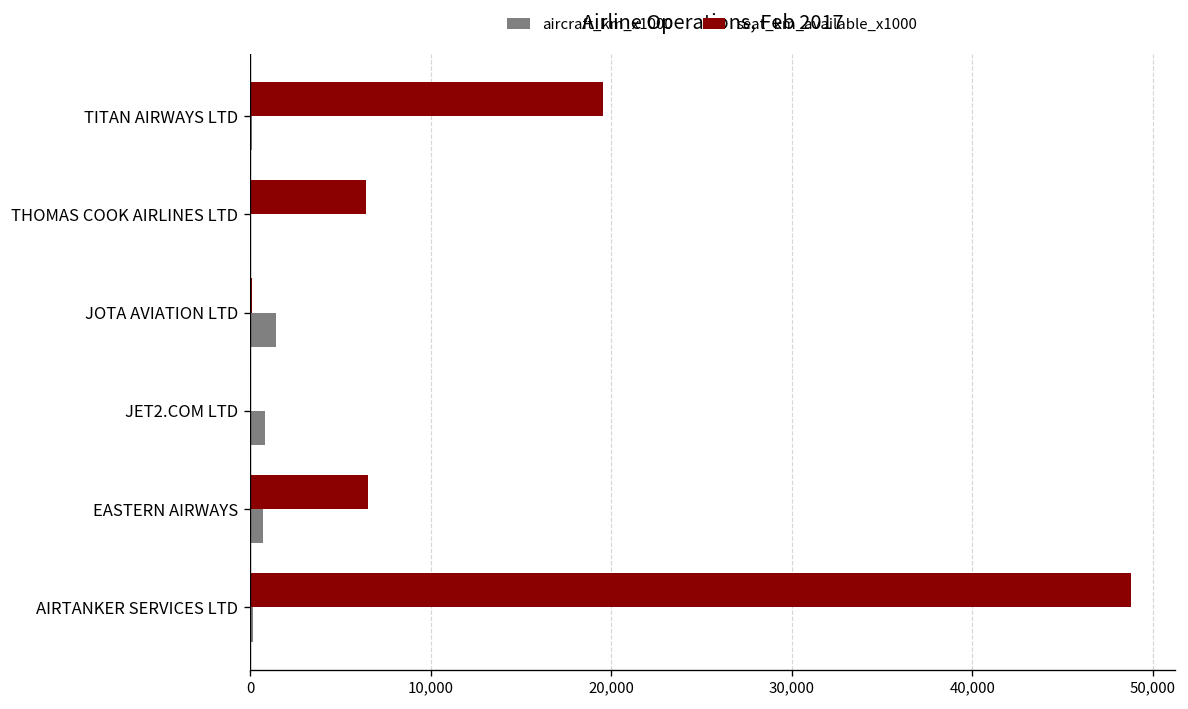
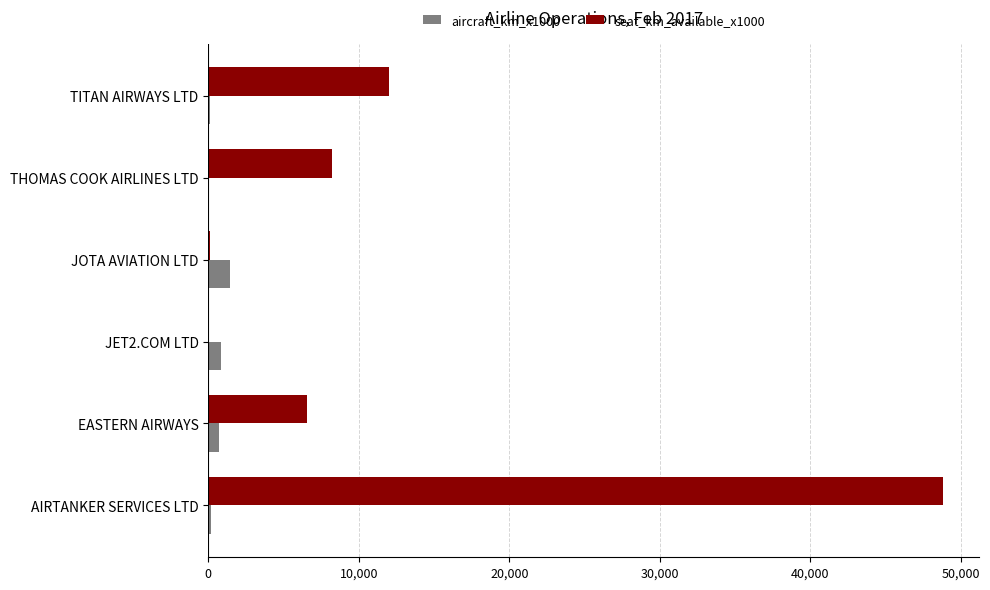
seat_km_available_x1000, TITAN AIRWAYS LTD: 19,500 -> 12,000
seat_km_available_x1000, THOMAS COOK AIRLINES LTD: 6,400 -> 8,200
